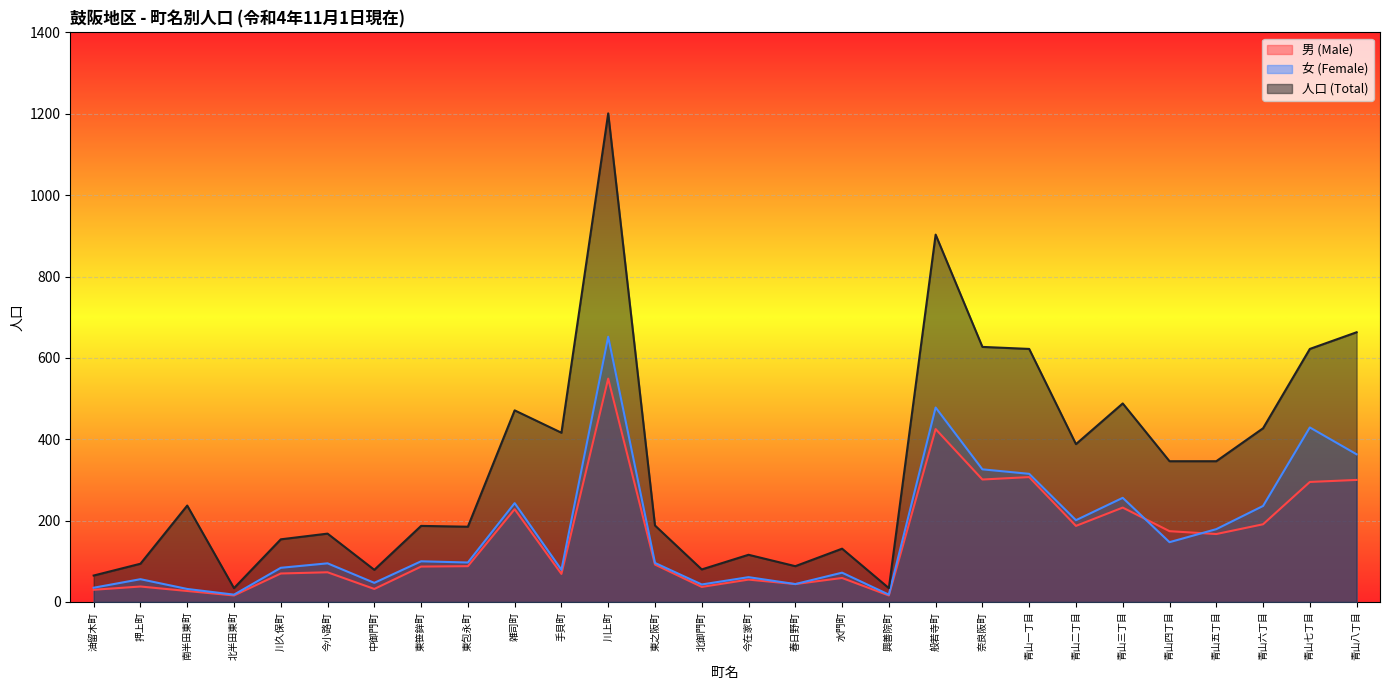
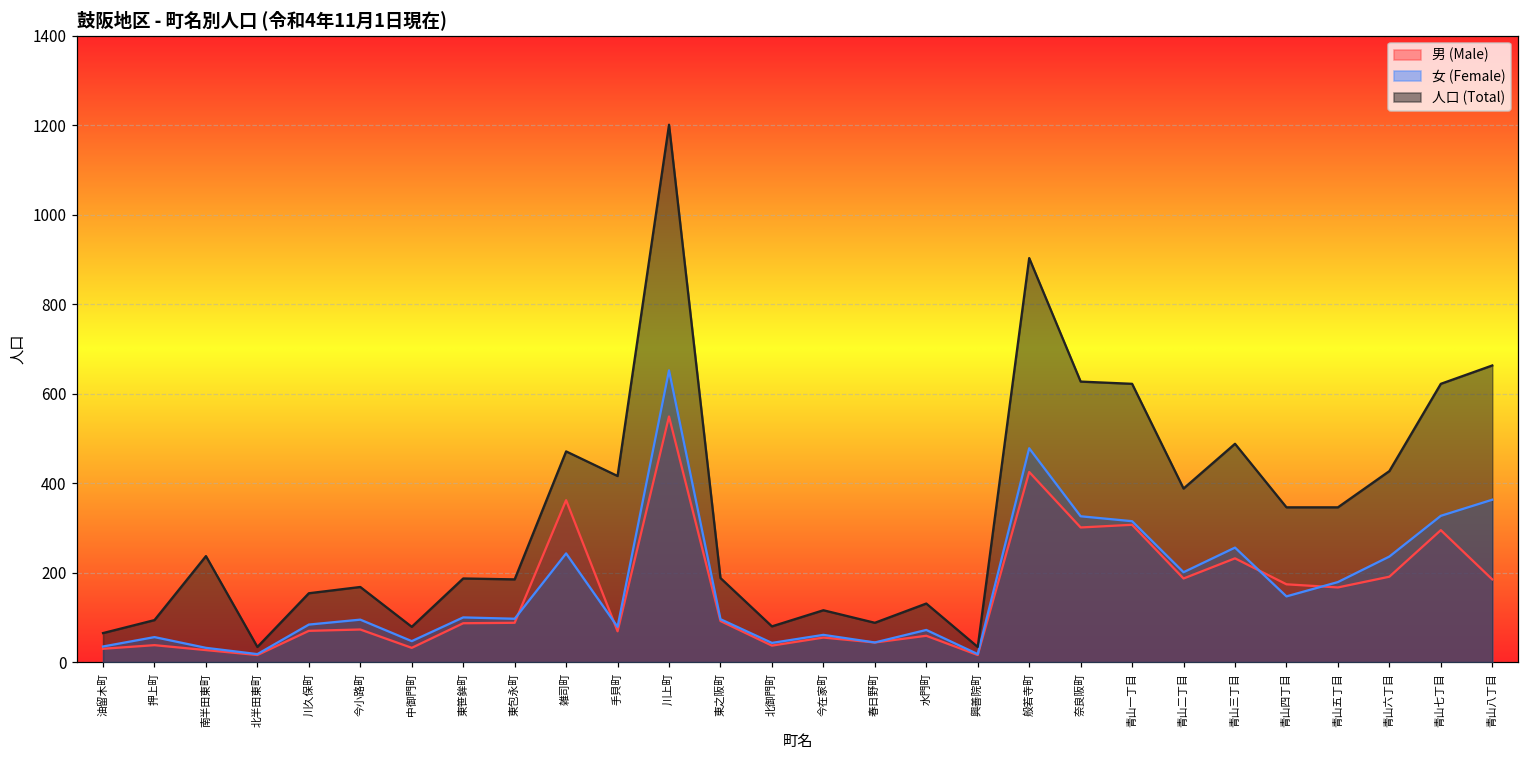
男 (Male), 雑司町: 230 -> 360
女 (Female), 青山七丁目: 430 -> 330
男 (Male), 青山八丁目: 300 -> 190
